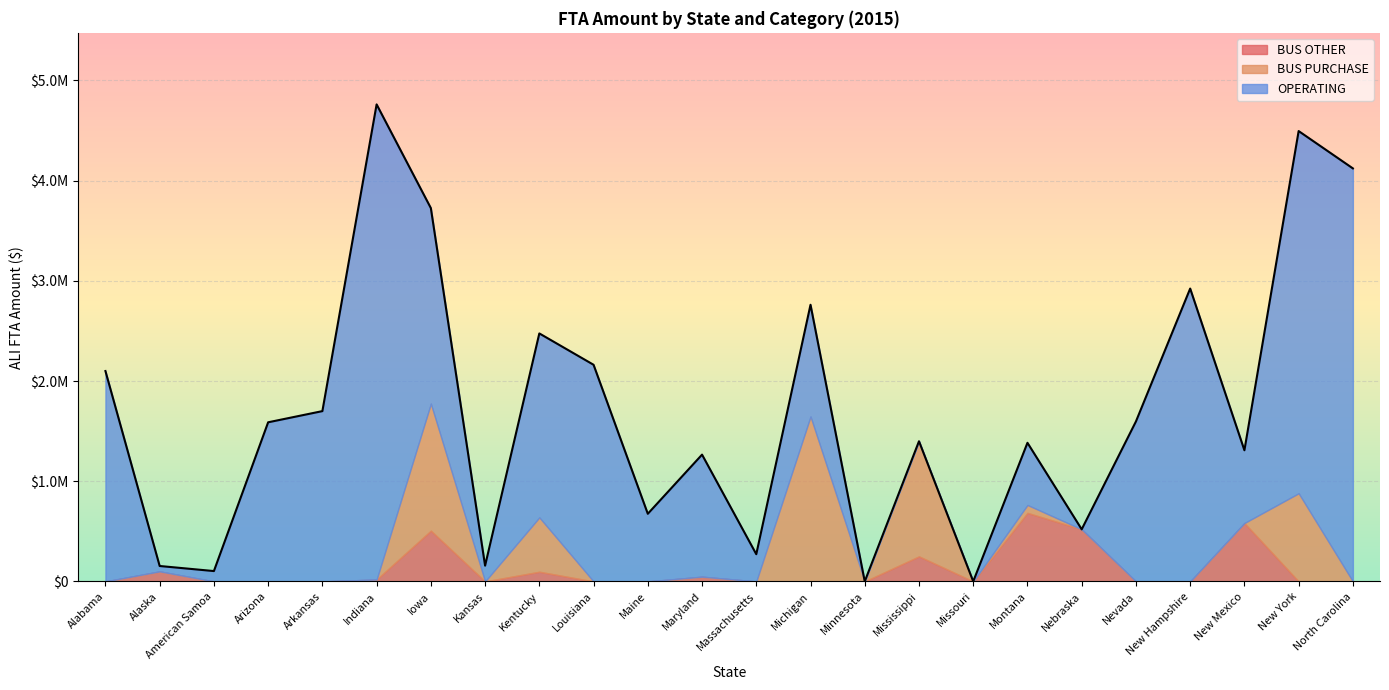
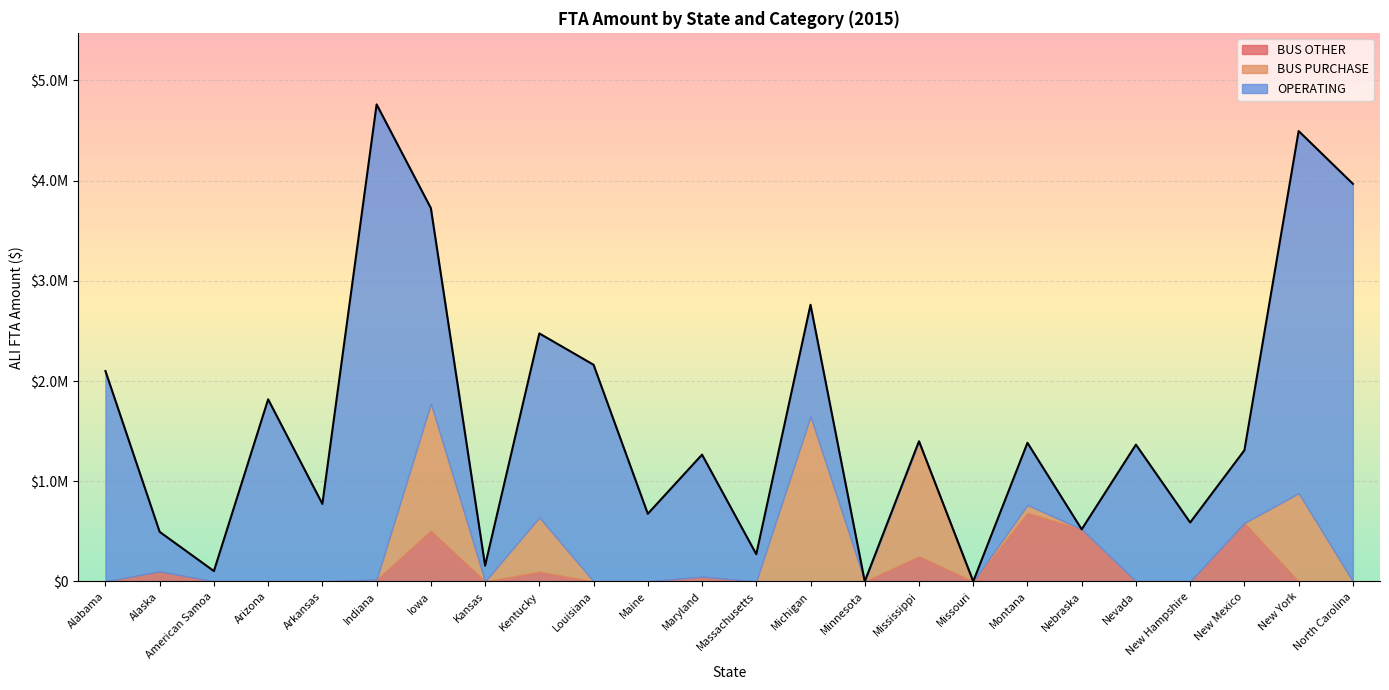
OPERATING, Alaska: $50000 -> $390000
OPERATING, Arizona: $1590000 -> $1820000
OPERATING, Arkansas: $1700000 -> $770000
OPERATING, Nevada: $1600000 -> $1370000
OPERATING, New Hampshire: $2920000 -> $590000
OPERATING, North Carolina: $4120000 -> $3970000
